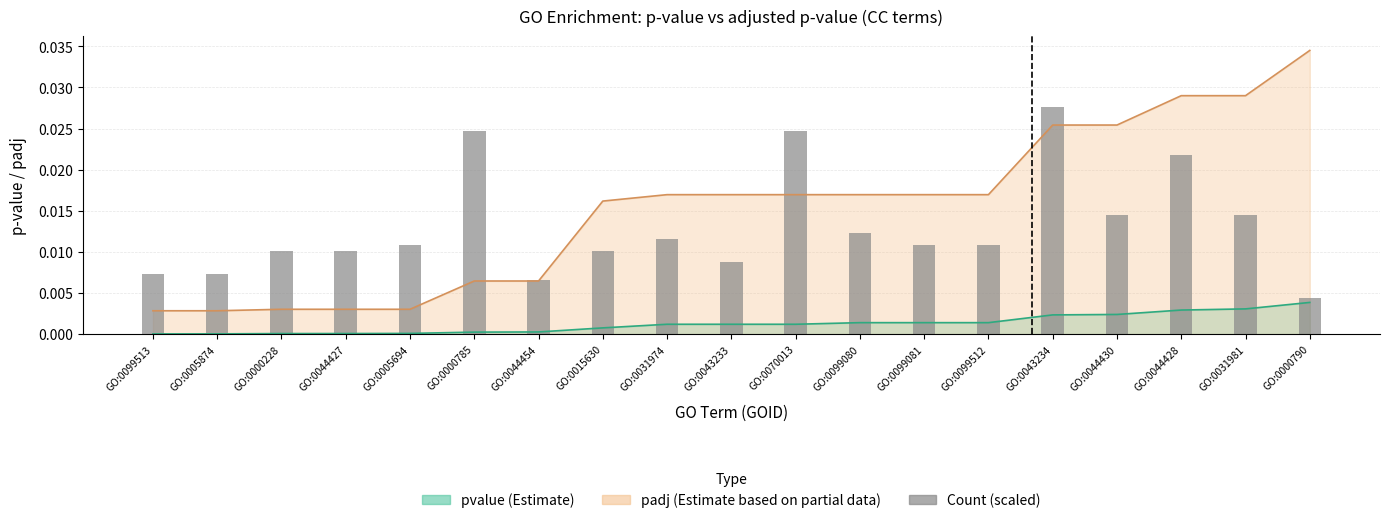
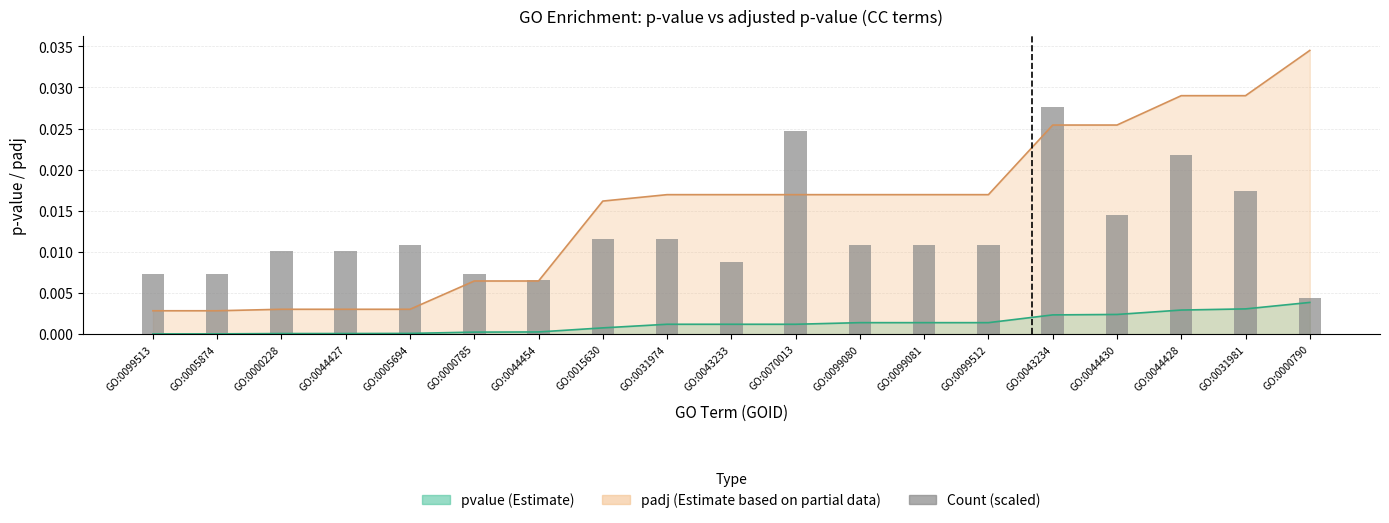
Count (scaled), GO:0000785: 0.025 -> 0.007
Count (scaled), GO:0015630: 0.010 -> 0.012
Count (scaled), GO:0099080: 0.012 -> 0.011
Count (scaled), GO:0031981: 0.015 -> 0.017
